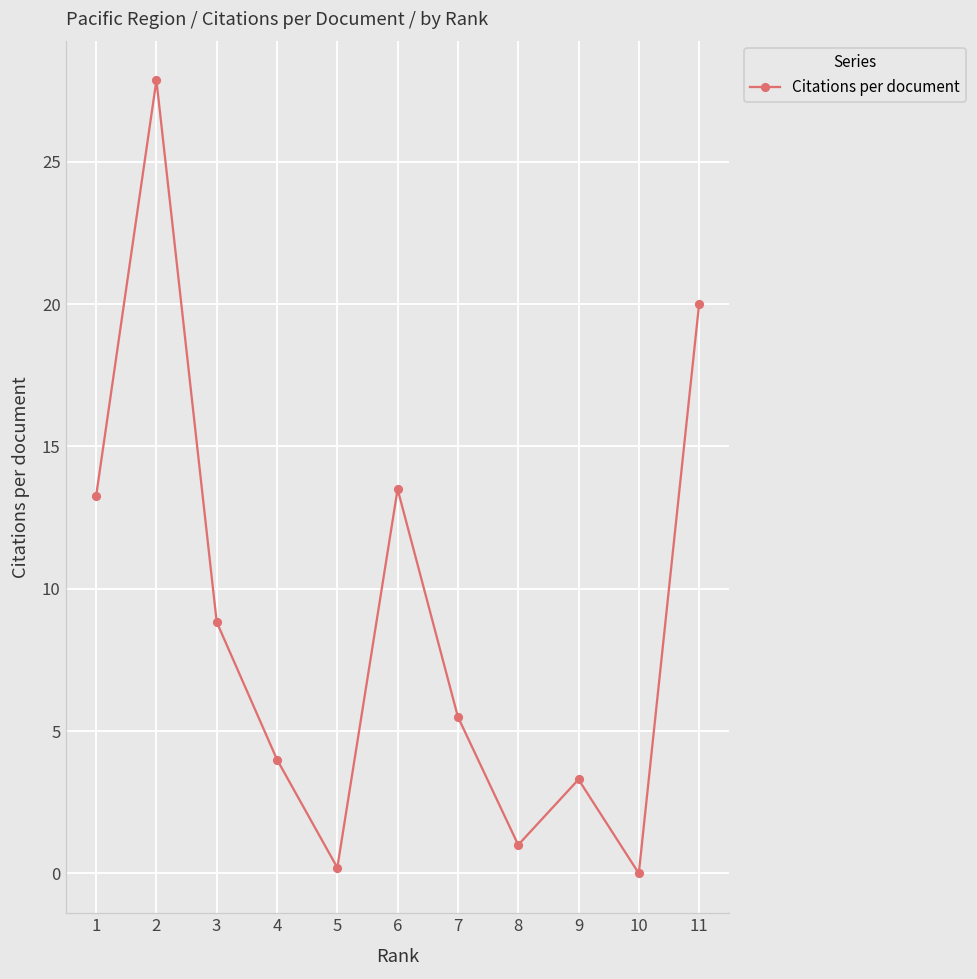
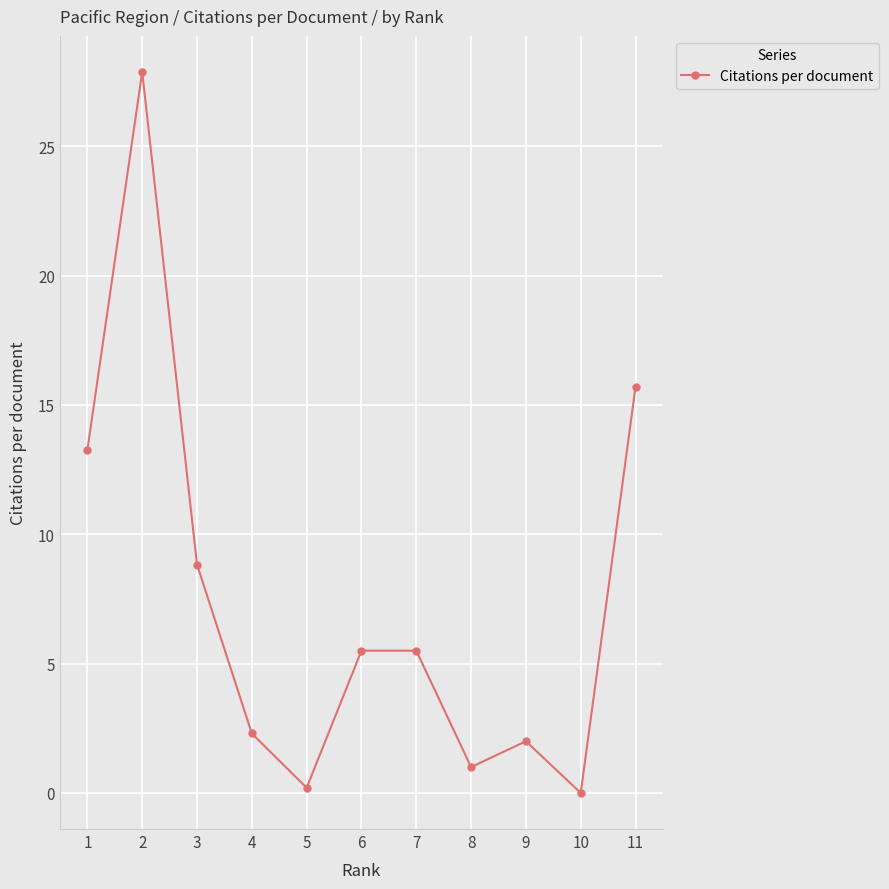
4: 4.0 -> 2.3
6: 13.5 -> 5.5
9: 3.3 -> 2.0
11: 20.0 -> 15.7
